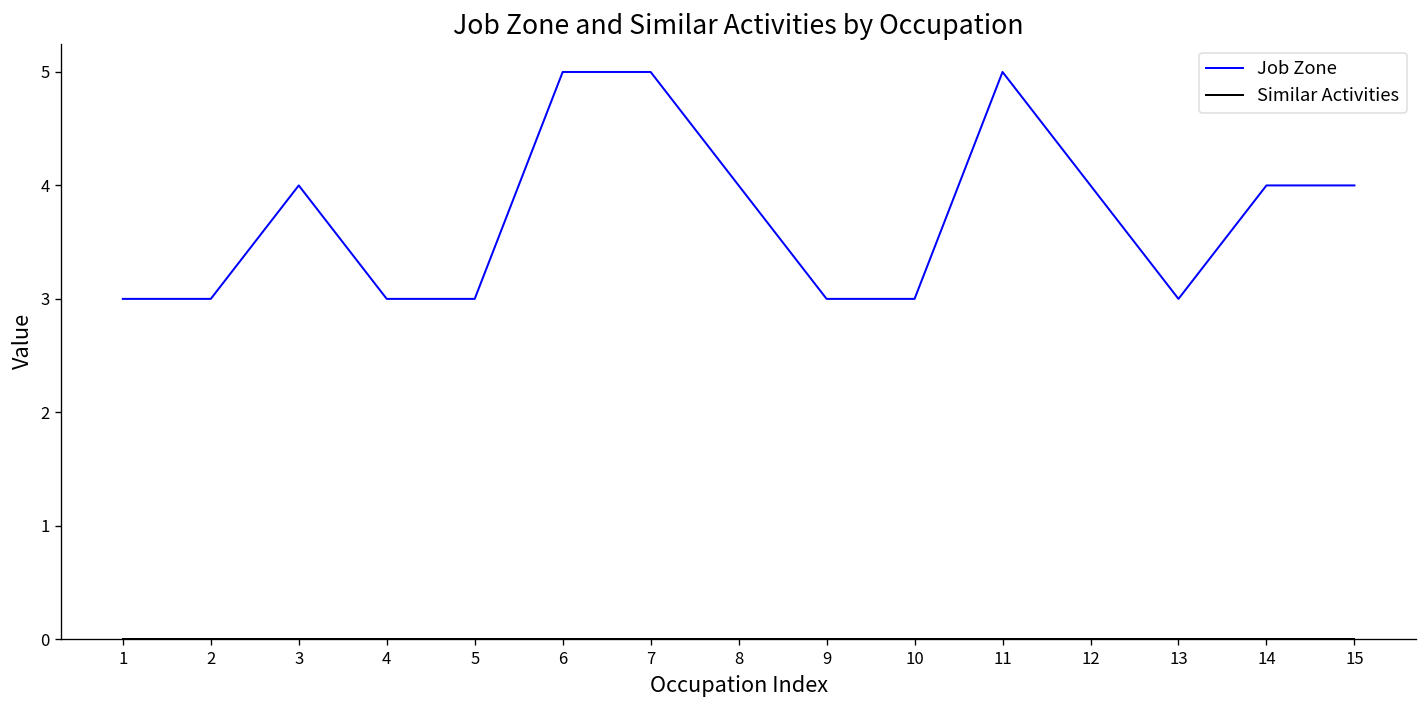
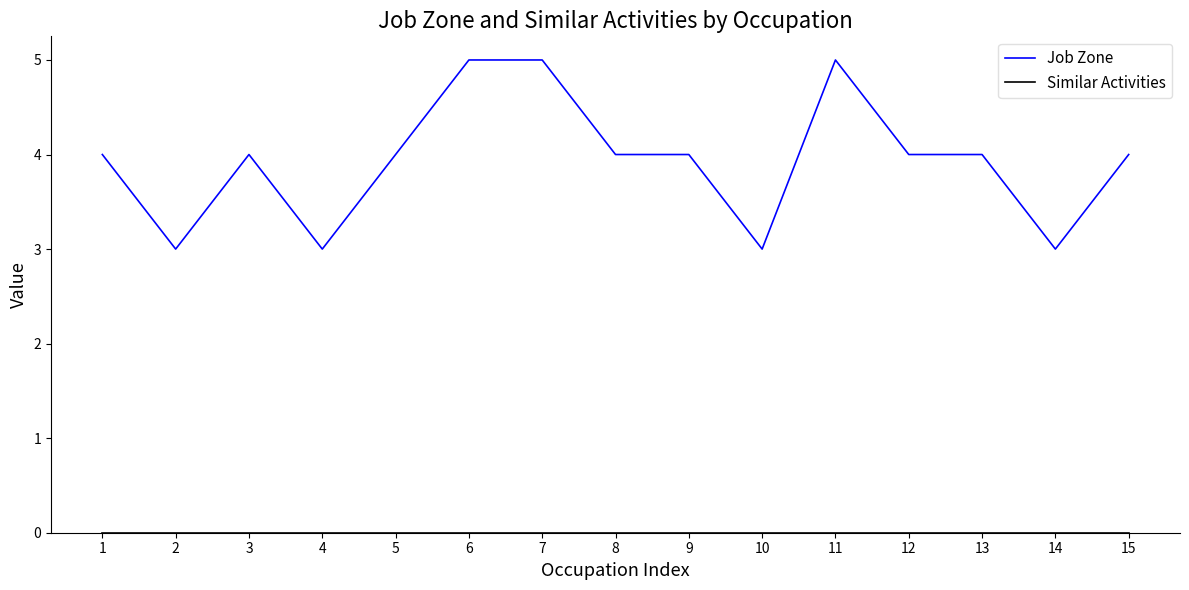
Job Zone, 1: 3 -> 4
Job Zone, 5: 3 -> 4
Job Zone, 9: 3 -> 4
Job Zone, 13: 3 -> 4
Job Zone, 14: 4 -> 3
